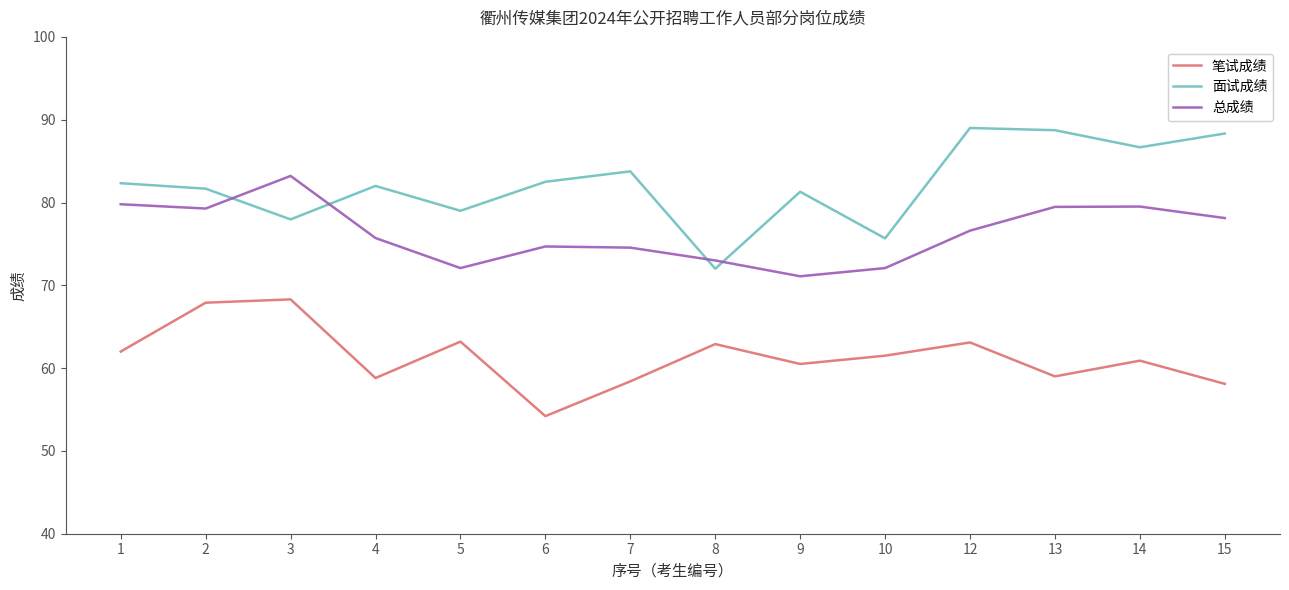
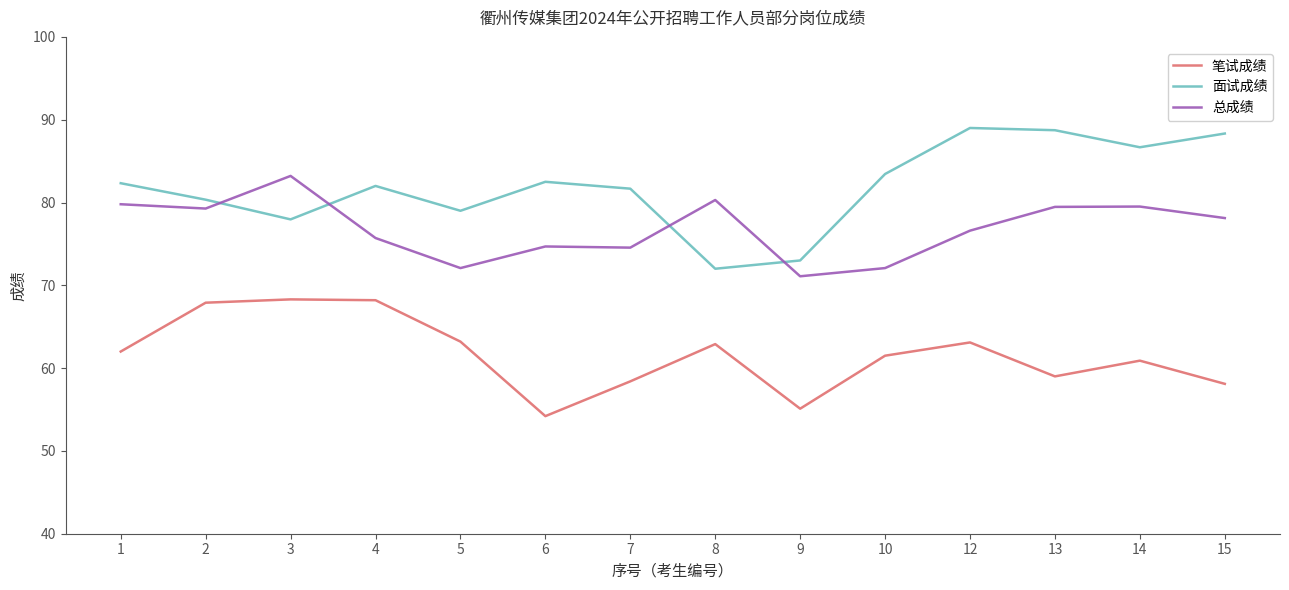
面试成绩, 2: 82 -> 80
笔试成绩, 4: 59 -> 68
面试成绩, 7: 84 -> 82
总成绩, 8: 73 -> 80
笔试成绩, 9: 61 -> 55
面试成绩, 9: 81 -> 73
面试成绩, 10: 76 -> 83
